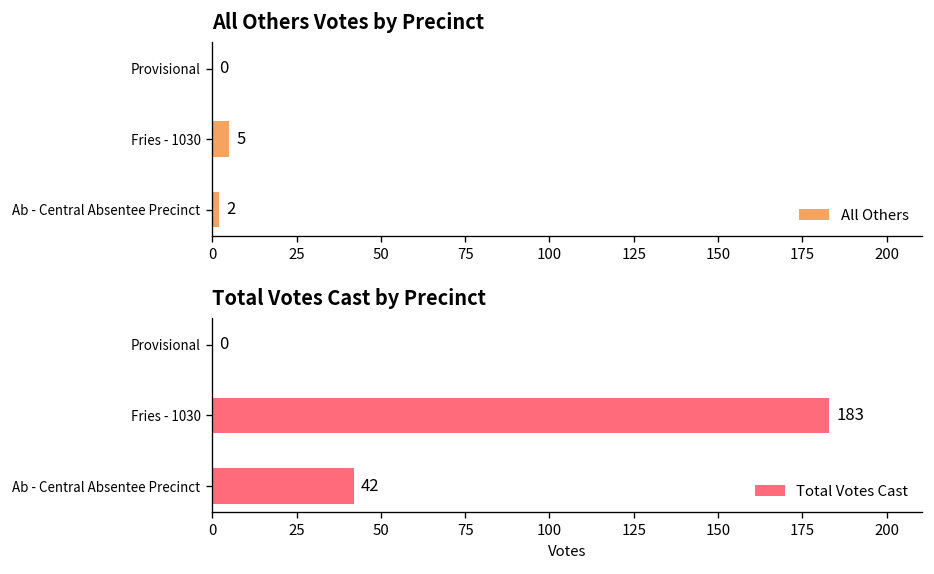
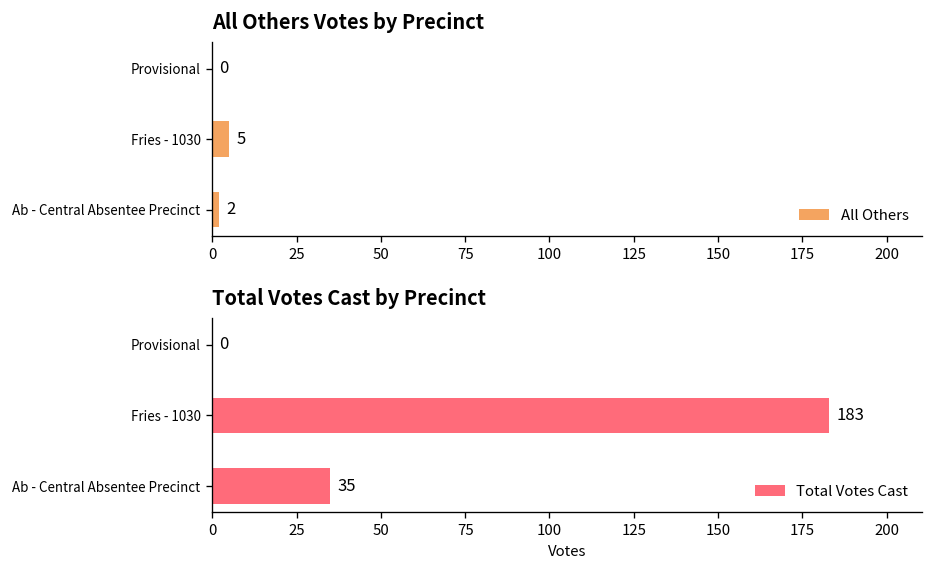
Total Votes Cast by Precinct, Ab - Central Absentee Precinct: 42 -> 35
